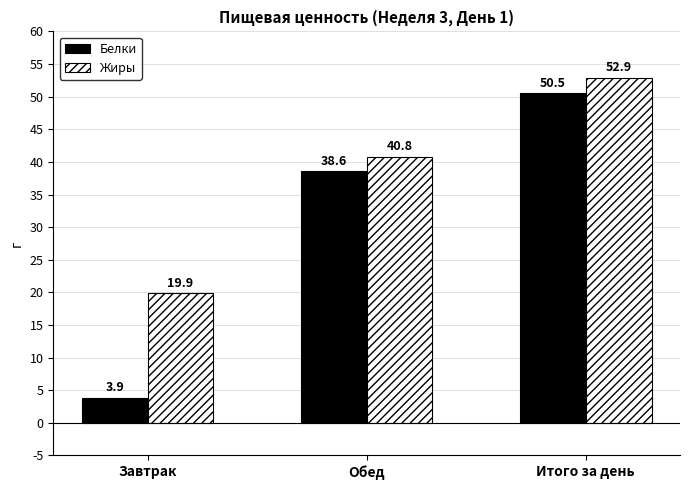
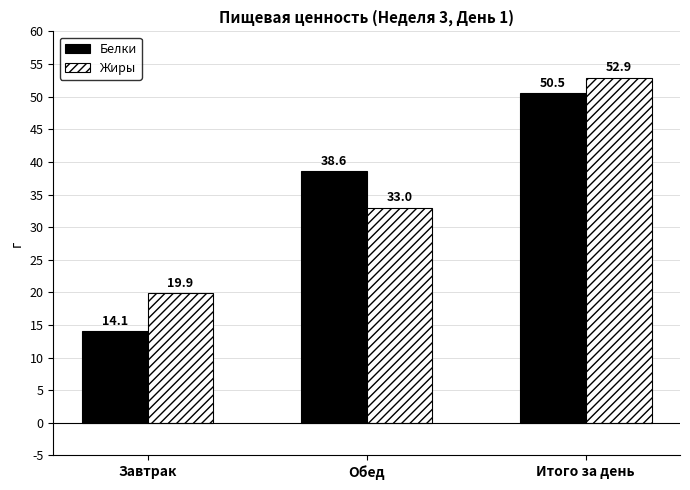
Белки, Завтрак: 3.9 -> 14.1
Жиры, Обед: 40.8 -> 33.0
